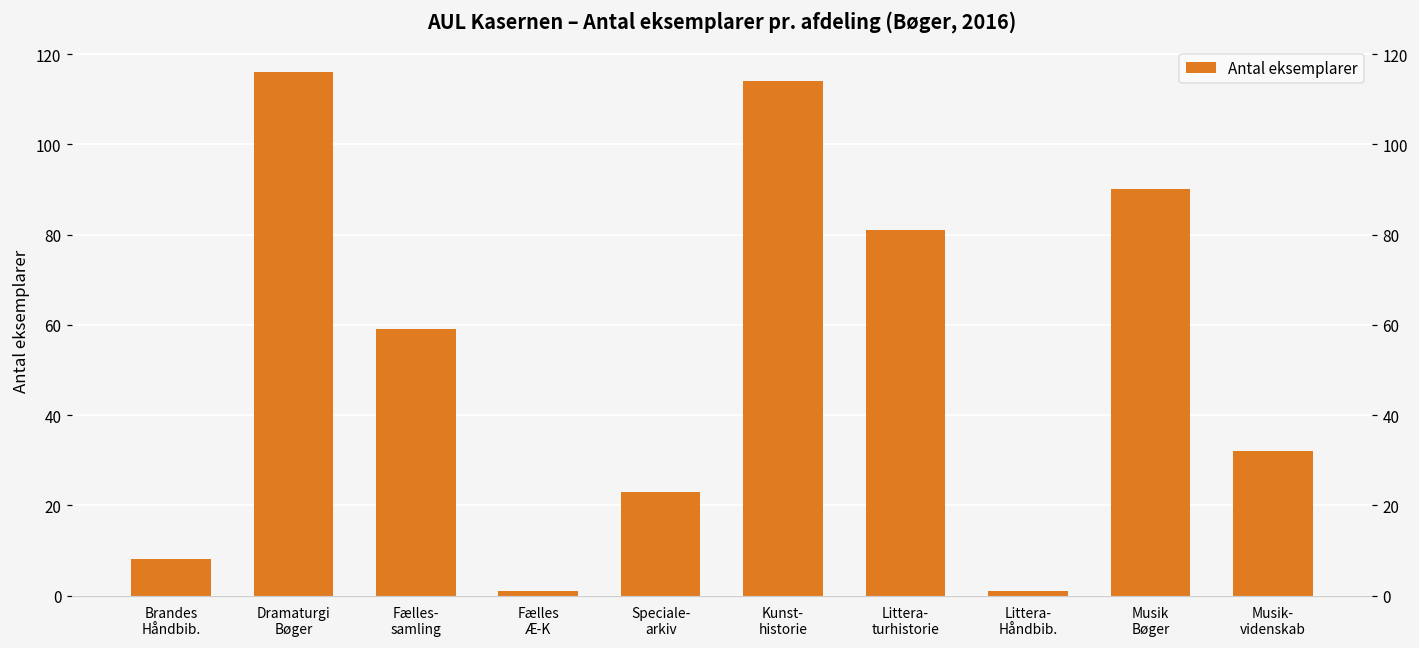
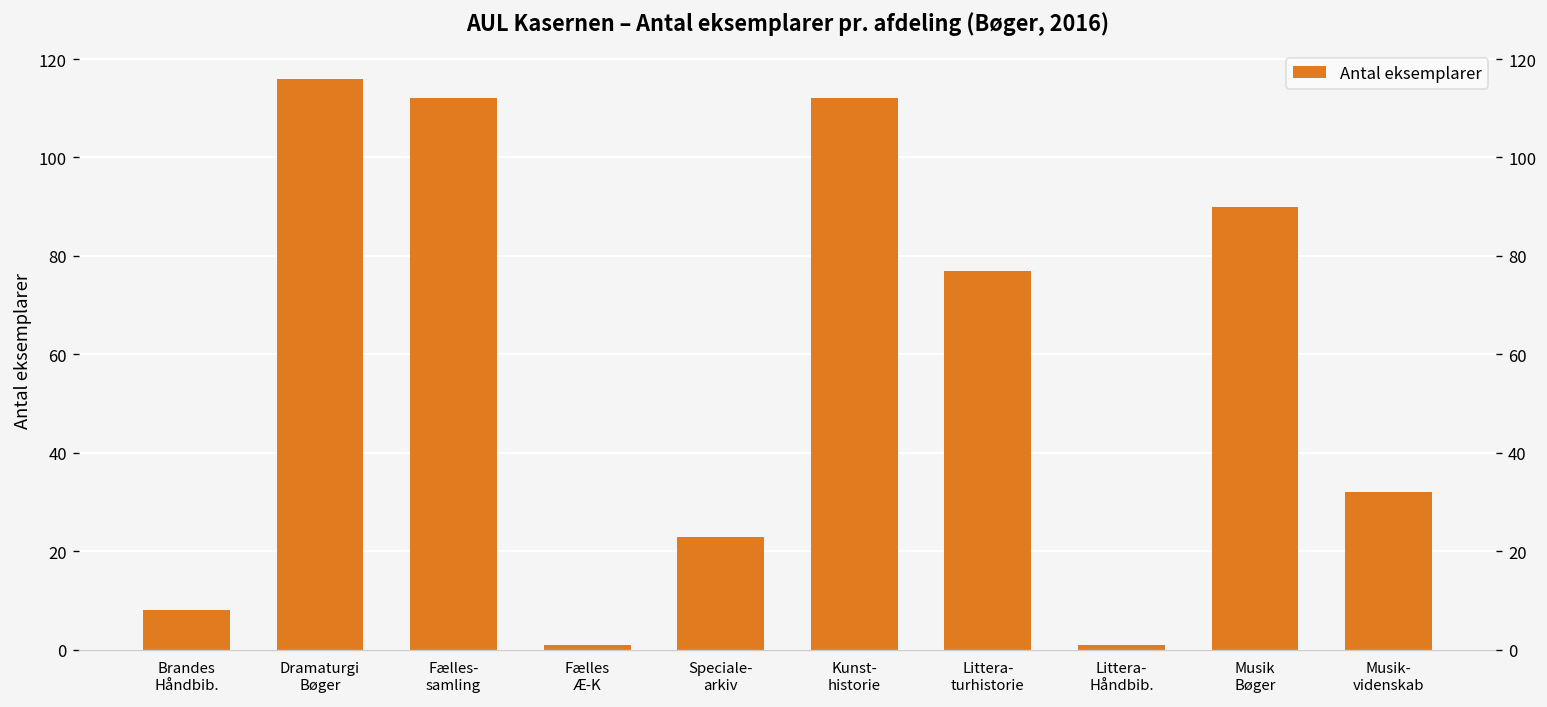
Fælles- samling: 59 -> 112
Kunst- historie: 114 -> 112
Littera- turhistorie: 81 -> 77
